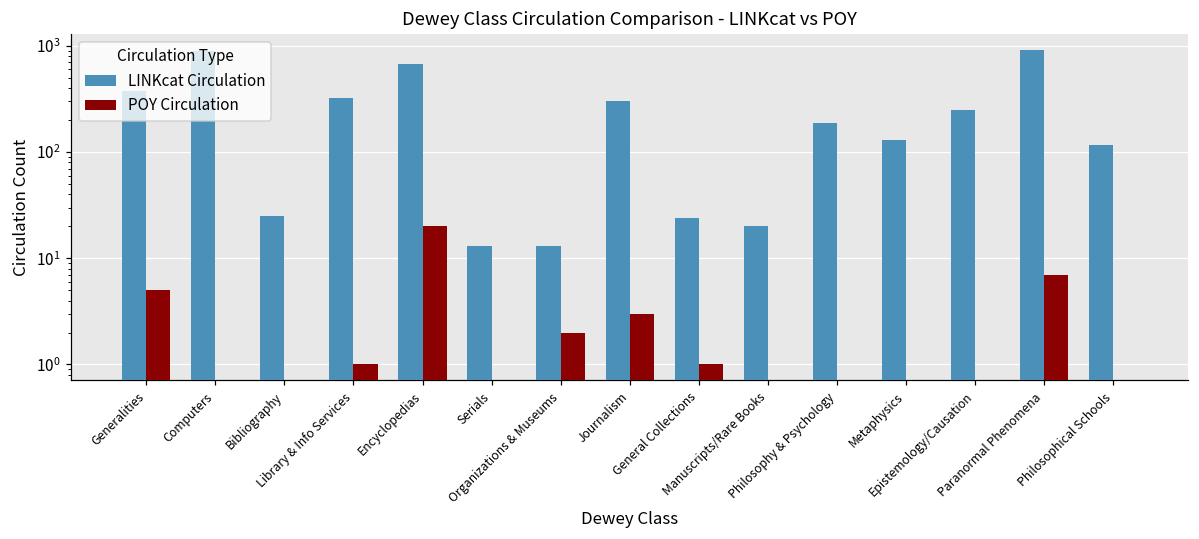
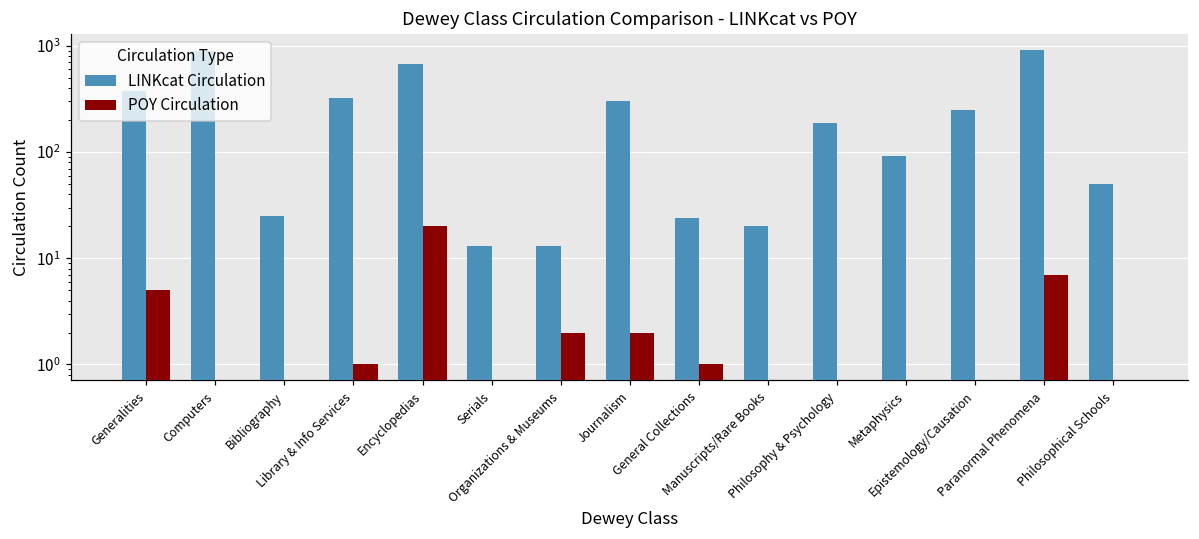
POY Circulation, Journalism: 3 -> 2
LINKcat Circulation, Metaphysics: 130 -> 90
LINKcat Circulation, Philosophical Schools: 120 -> 50
